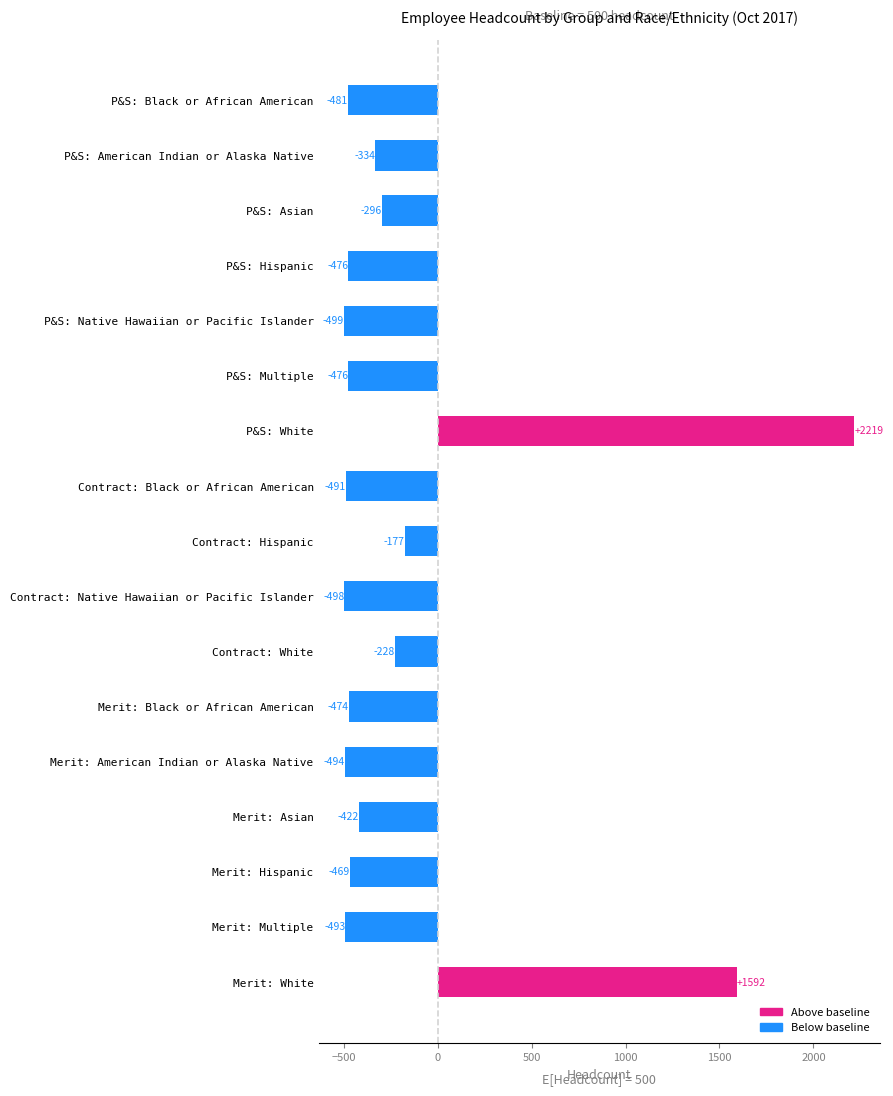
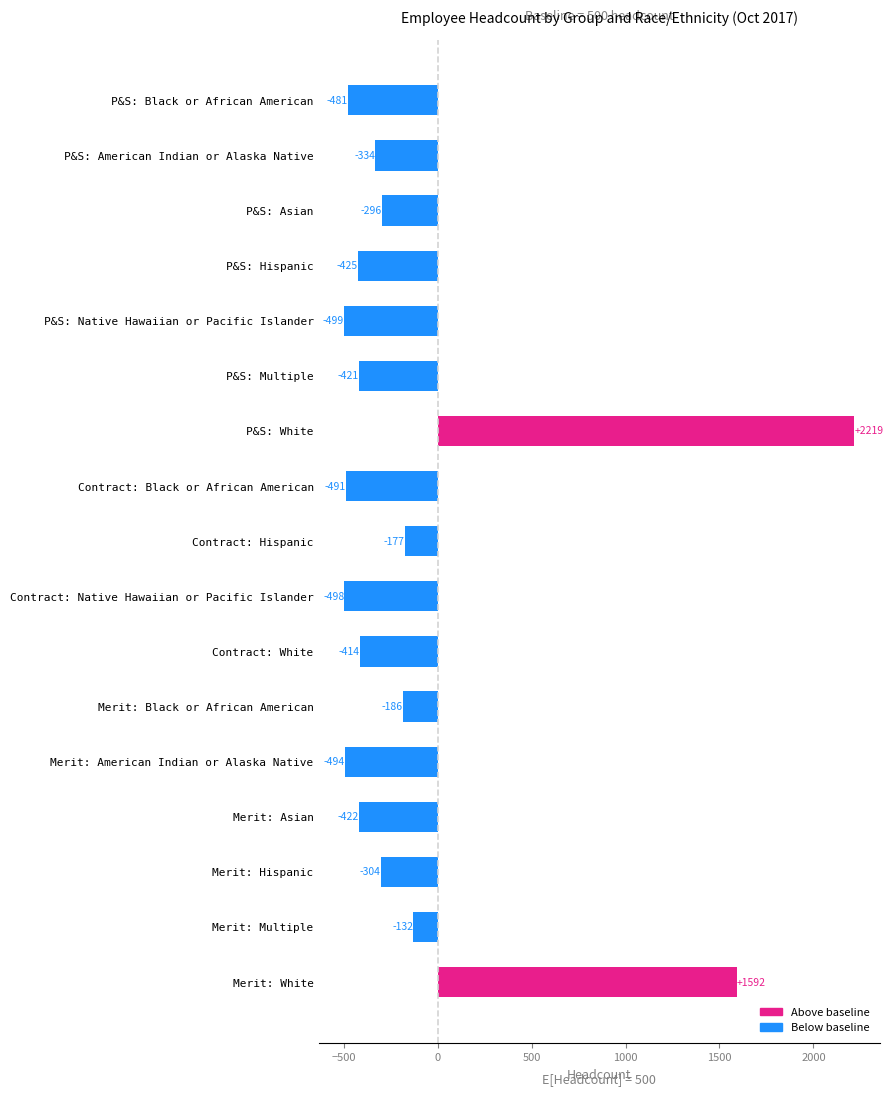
P&S: Hispanic: -476 -> -425
P&S: Multiple: -476 -> -421
Contract: White: -228 -> -414
Merit: Black or African American: -474 -> -186
Merit: Hispanic: -469 -> -304
Merit: Multiple: -493 -> -132
